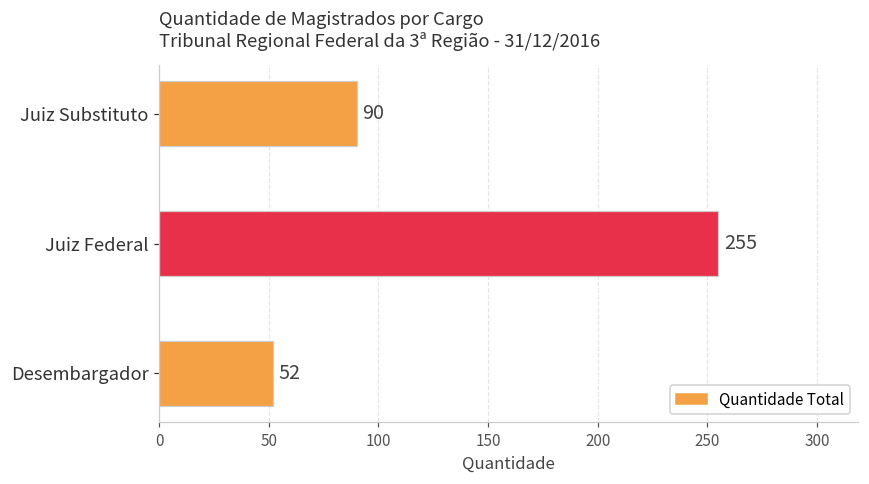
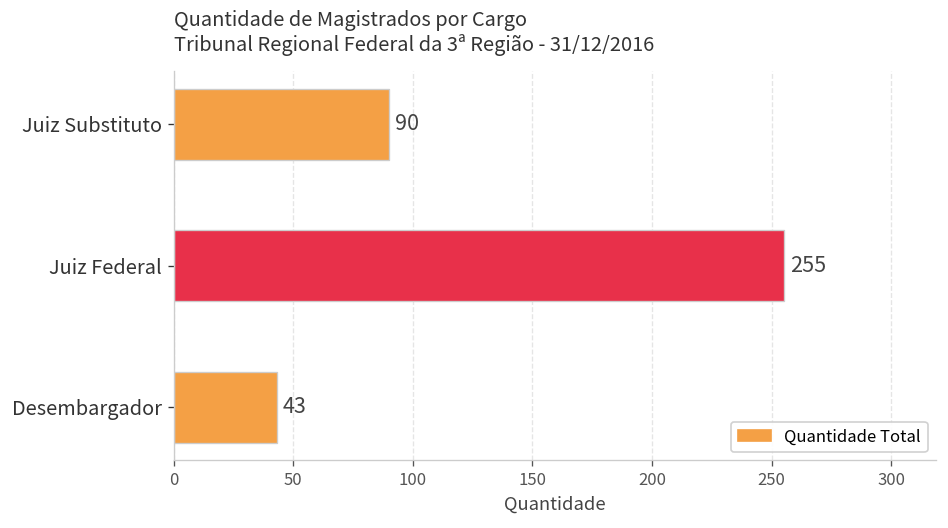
Desembargador: 52 -> 43
